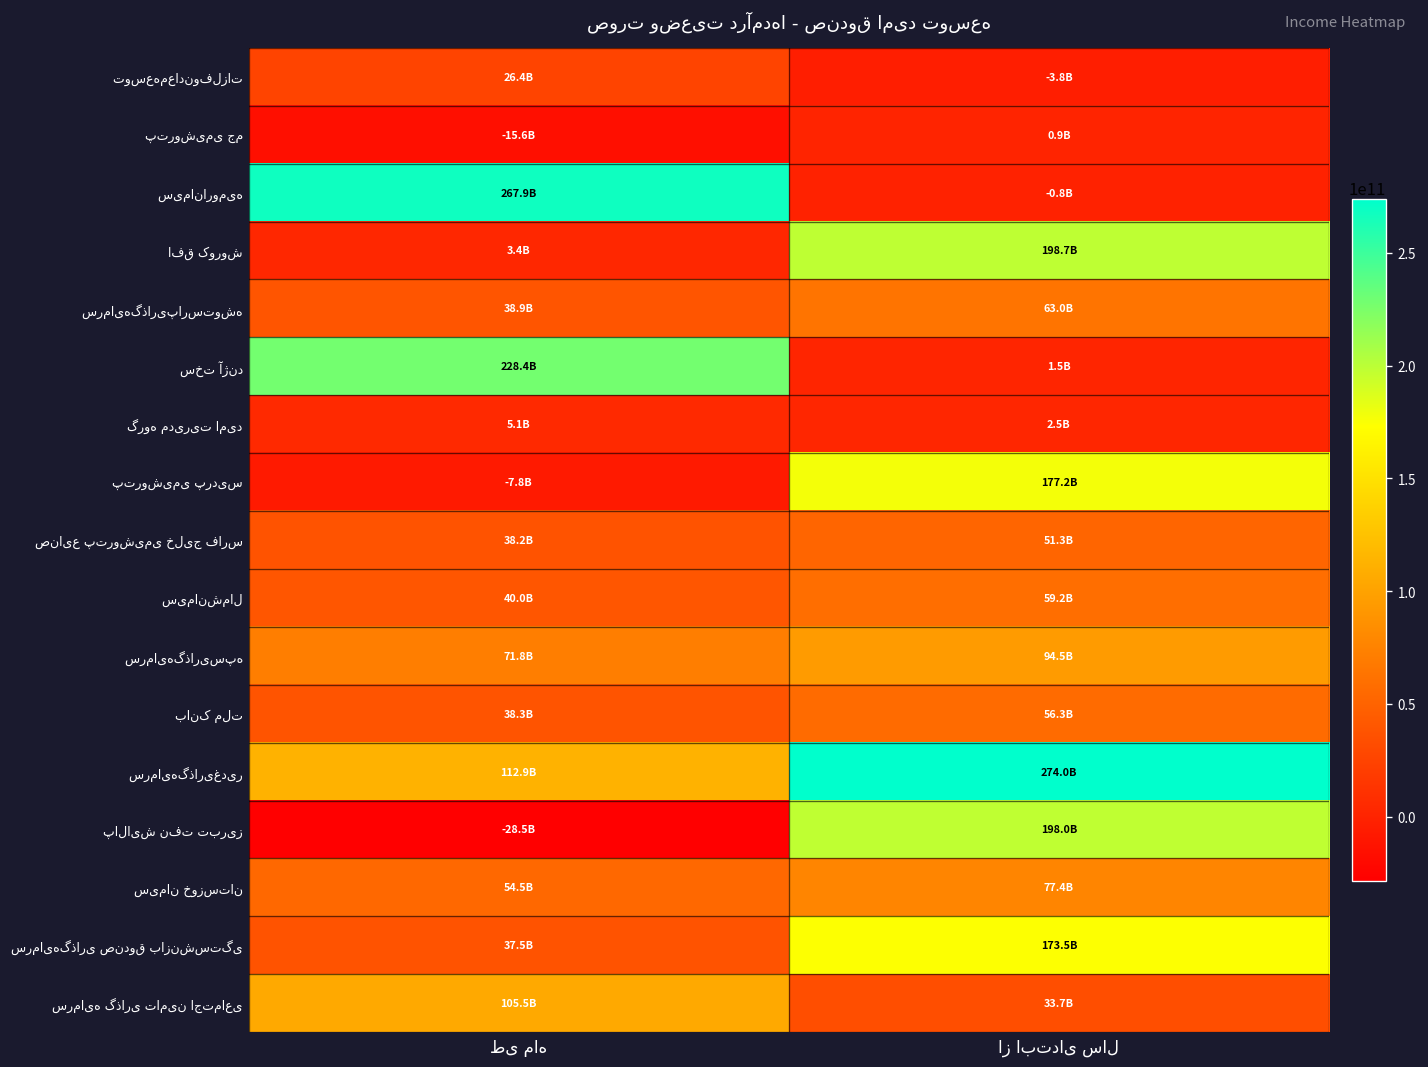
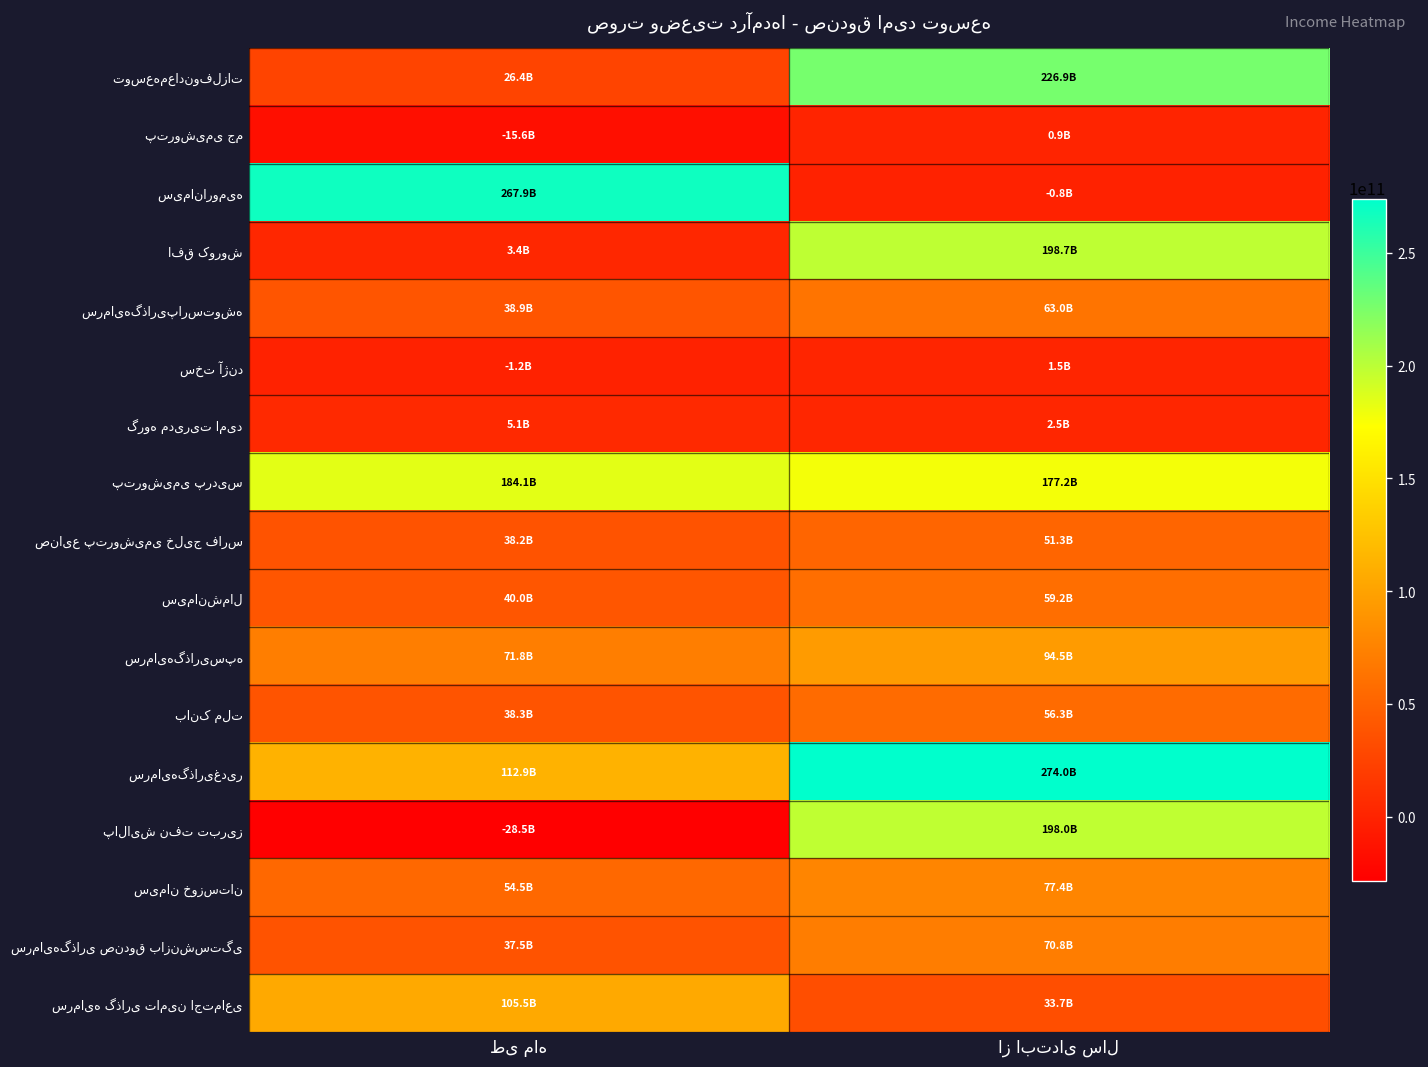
توسعه‌معادن‌وفلزات‌, از ابتدای سال: -3.8B -> 226.9B
سخت آژند, طی ماه: 228.4B -> -1.2B
پتروشیمی پردیس, طی ماه: -7.8B -> 184.1B
سرمایه‌گذاری صندوق بازنشستگی, از ابتدای سال: 173.5B -> 70.8B
